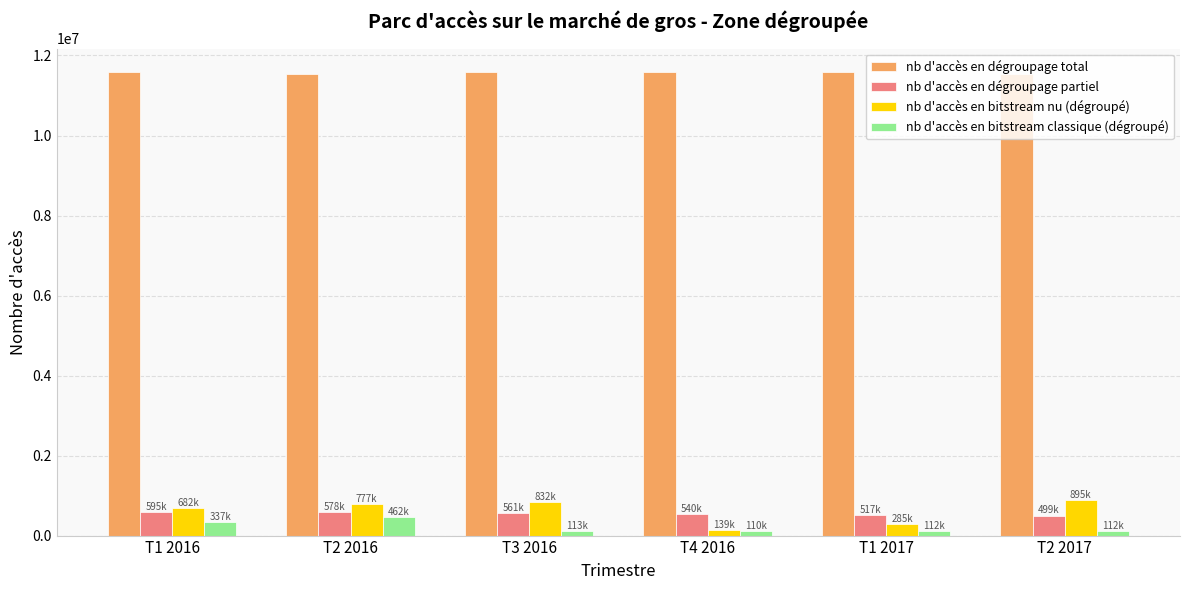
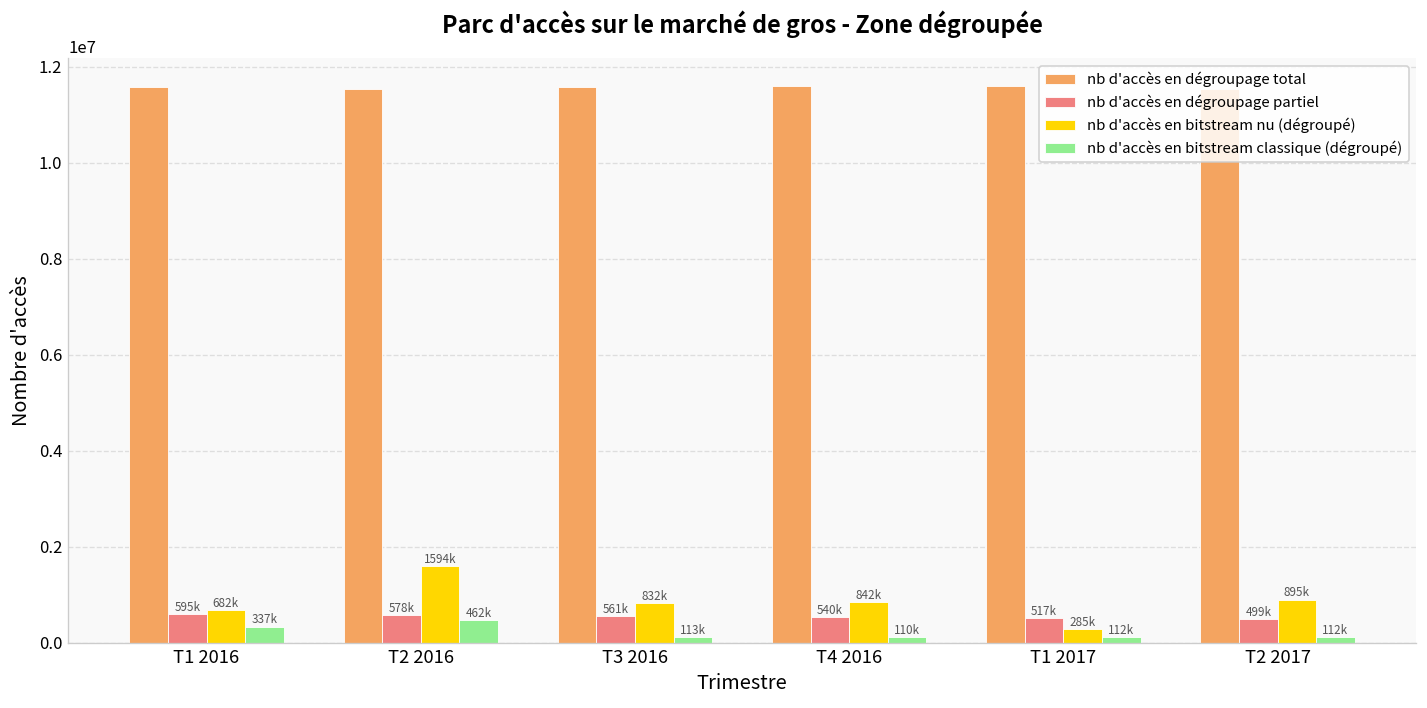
nb d'accès en bitstream nu (dégroupé), T2 2016: 777k -> 1594k
nb d'accès en bitstream nu (dégroupé), T4 2016: 139k -> 842k
